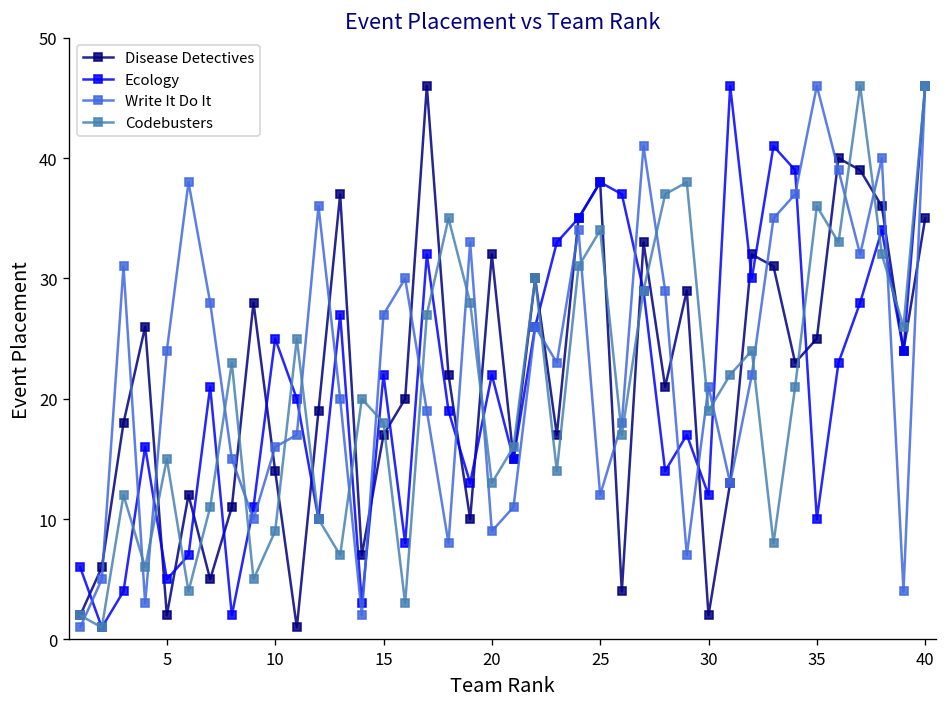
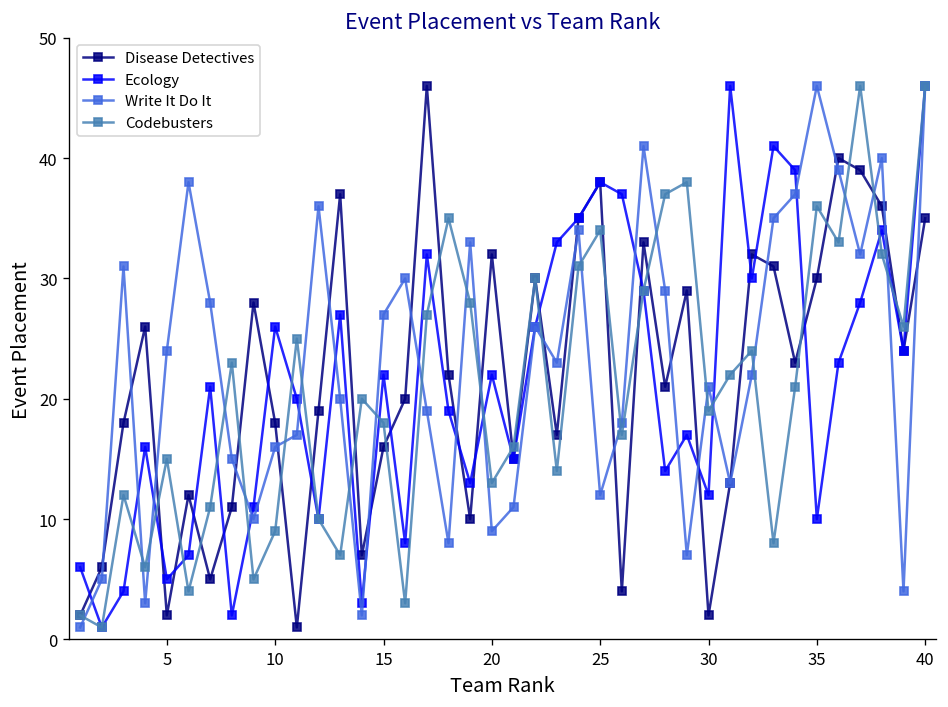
Disease Detectives, 10: 14 -> 18
Ecology, 10: 25 -> 26
Disease Detectives, 15: 17 -> 16
Disease Detectives, 35: 25 -> 30
